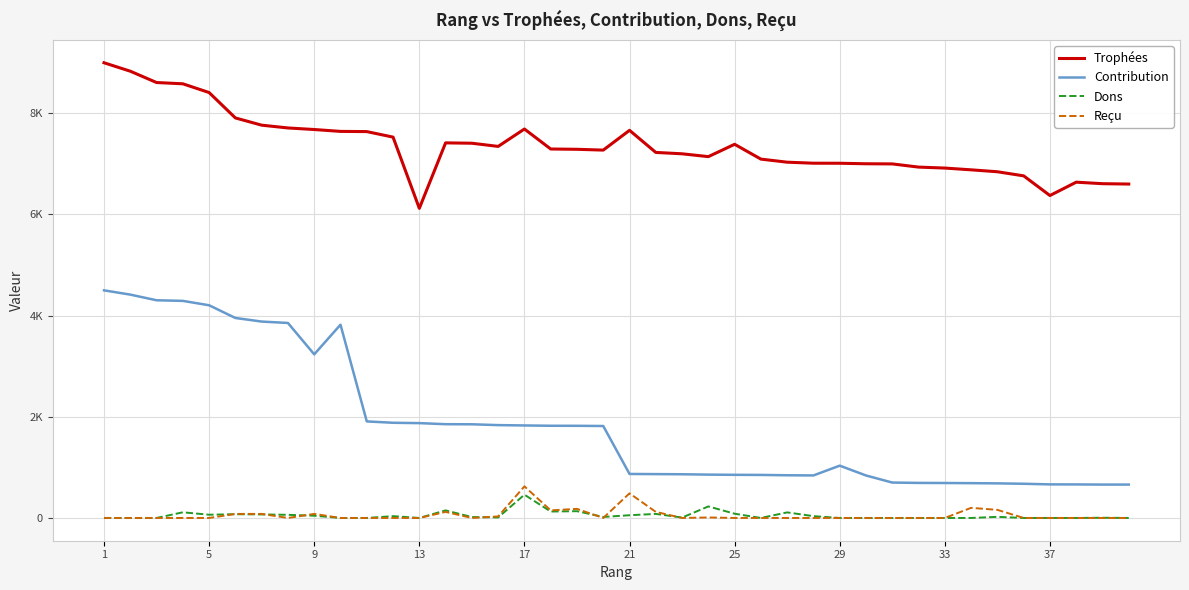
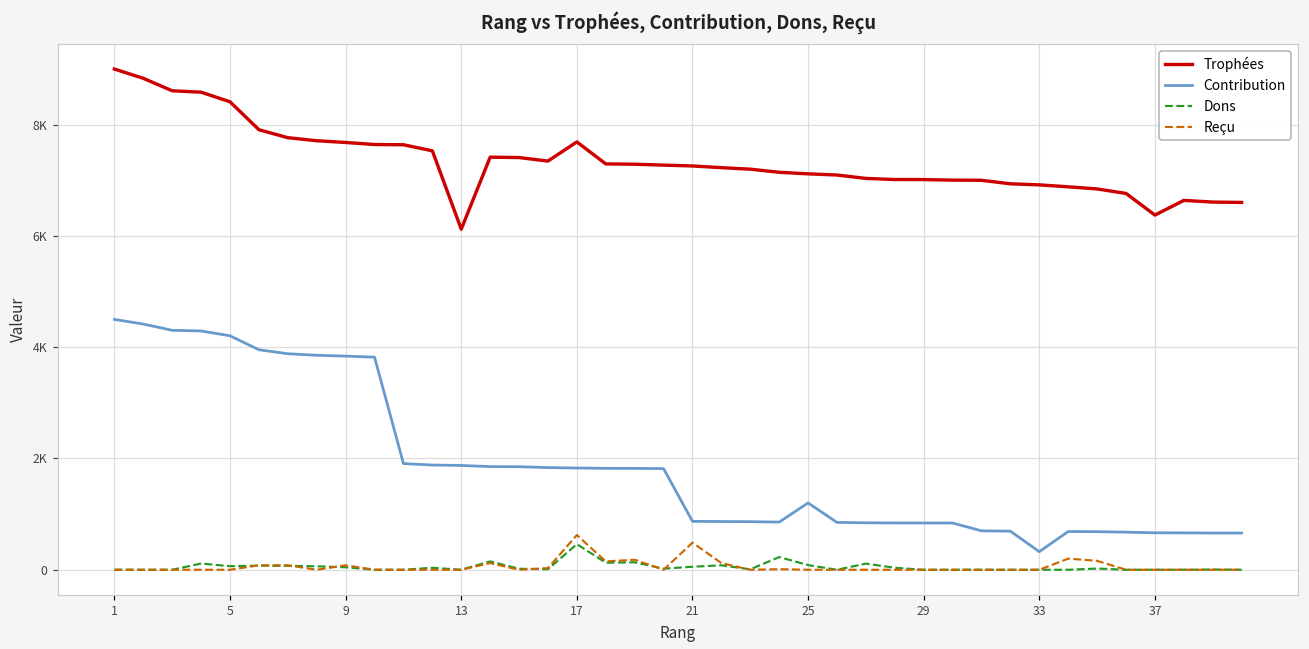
Contribution, 9: 3200 -> 3800
Trophées, 21: 7700 -> 7300
Trophées, 25: 7400 -> 7100
Contribution, 25: 900 -> 1200
Contribution, 29: 1000 -> 800
Contribution, 33: 700 -> 300
